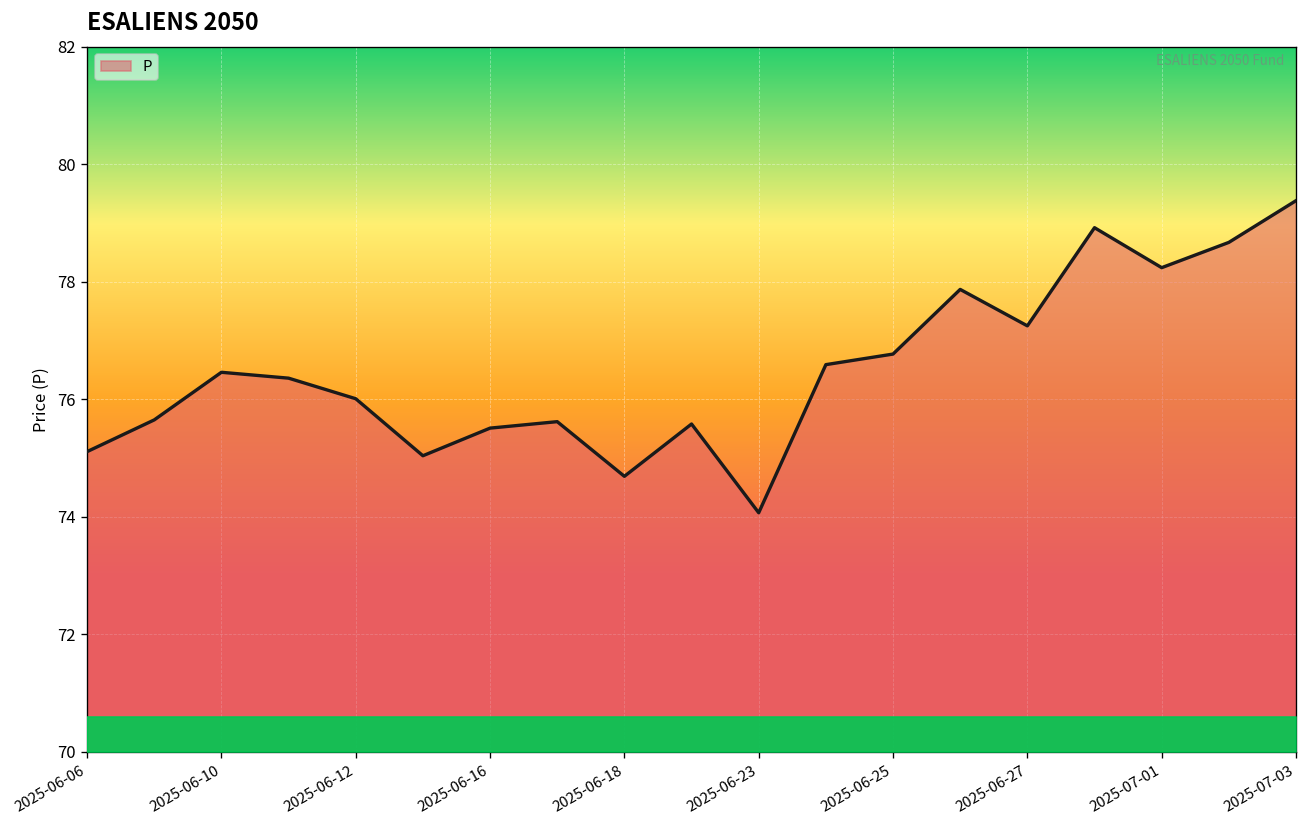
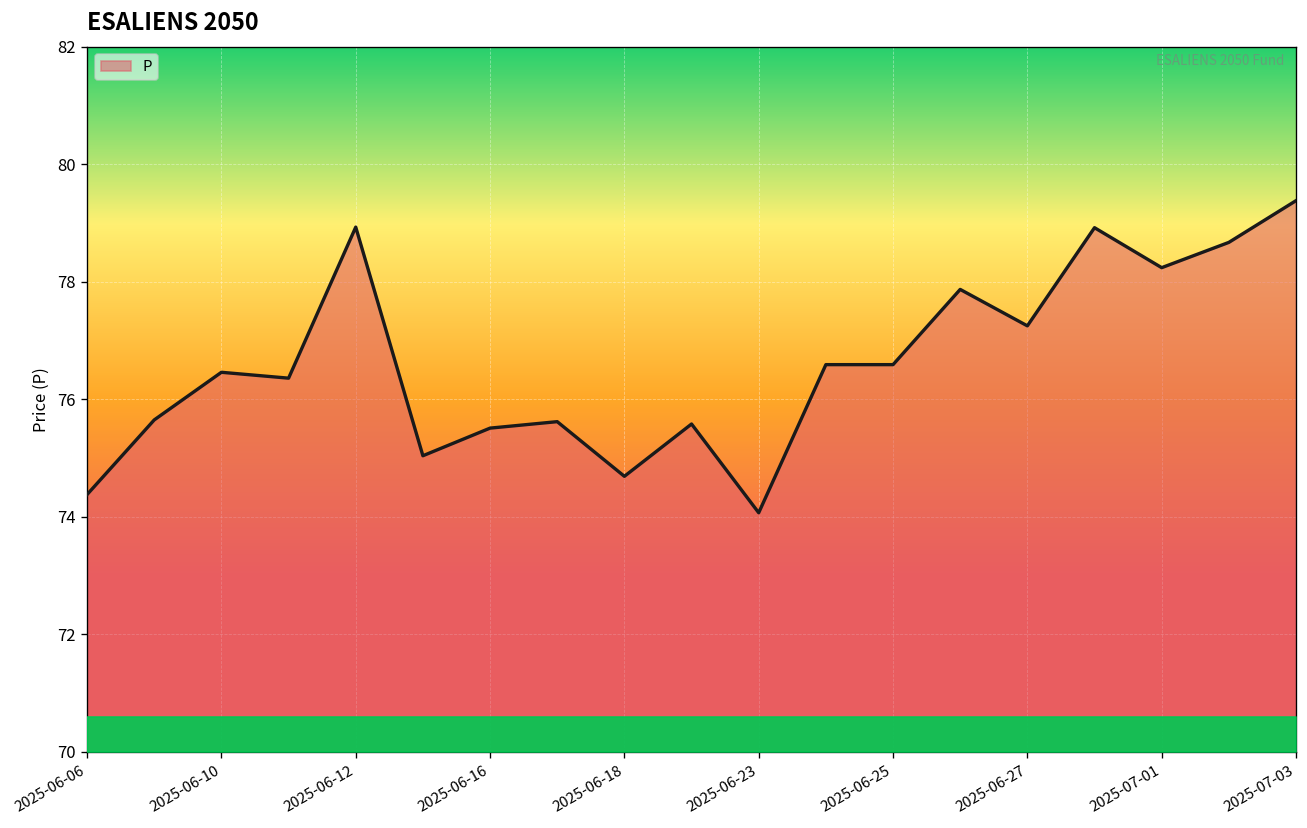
P, 2025-06-06: 75.1 -> 74.4
P, 2025-06-12: 76.0 -> 78.9
P, 2025-06-25: 76.8 -> 76.6
